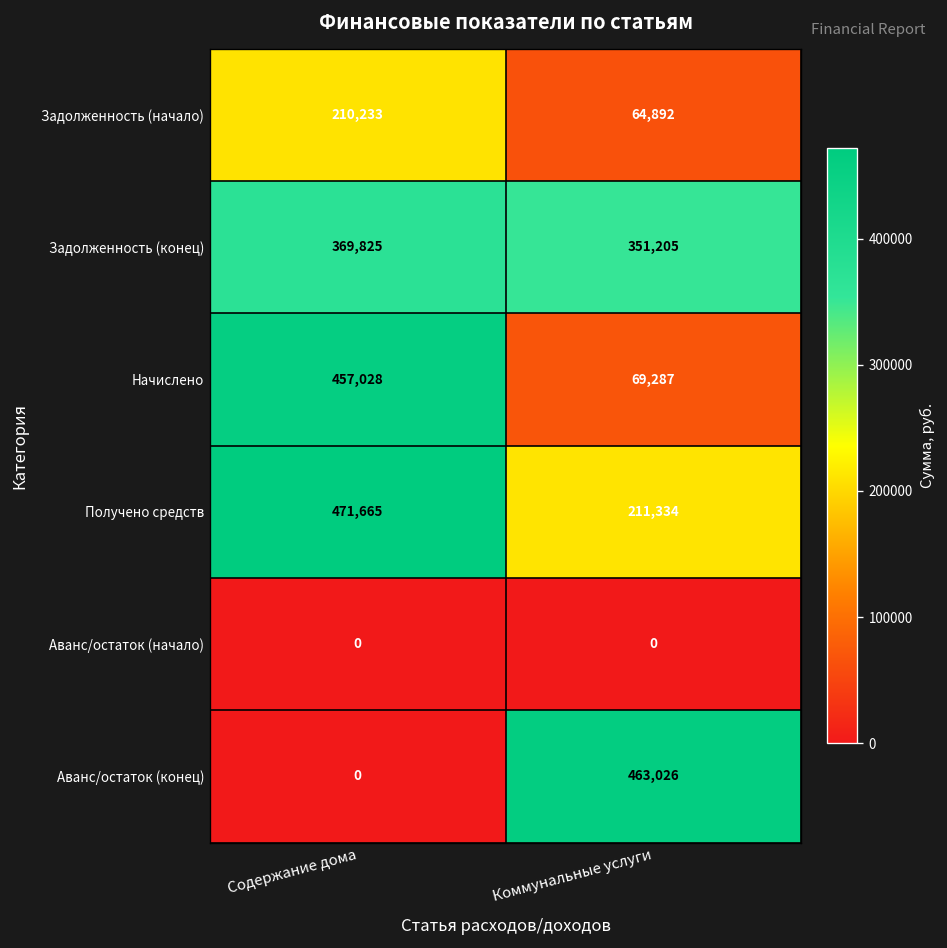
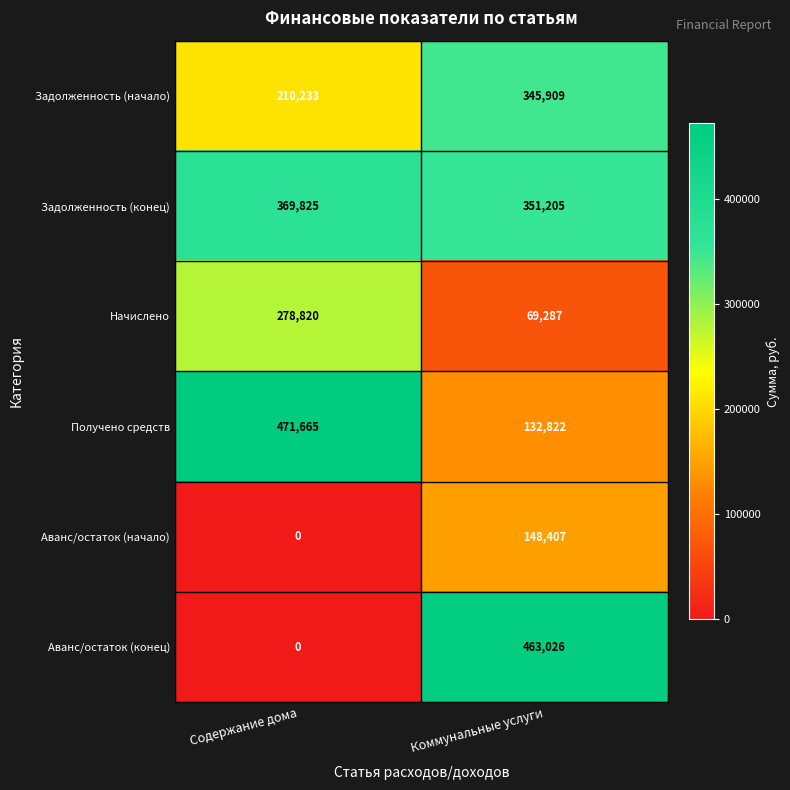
Задолженность (начало), Коммунальные услуги: 64,892 -> 345,909
Начислено, Содержание дома: 457,028 -> 278,820
Получено средств, Коммунальные услуги: 211,334 -> 132,822
Аванс/остаток (начало), Коммунальные услуги: 0 -> 148,407
